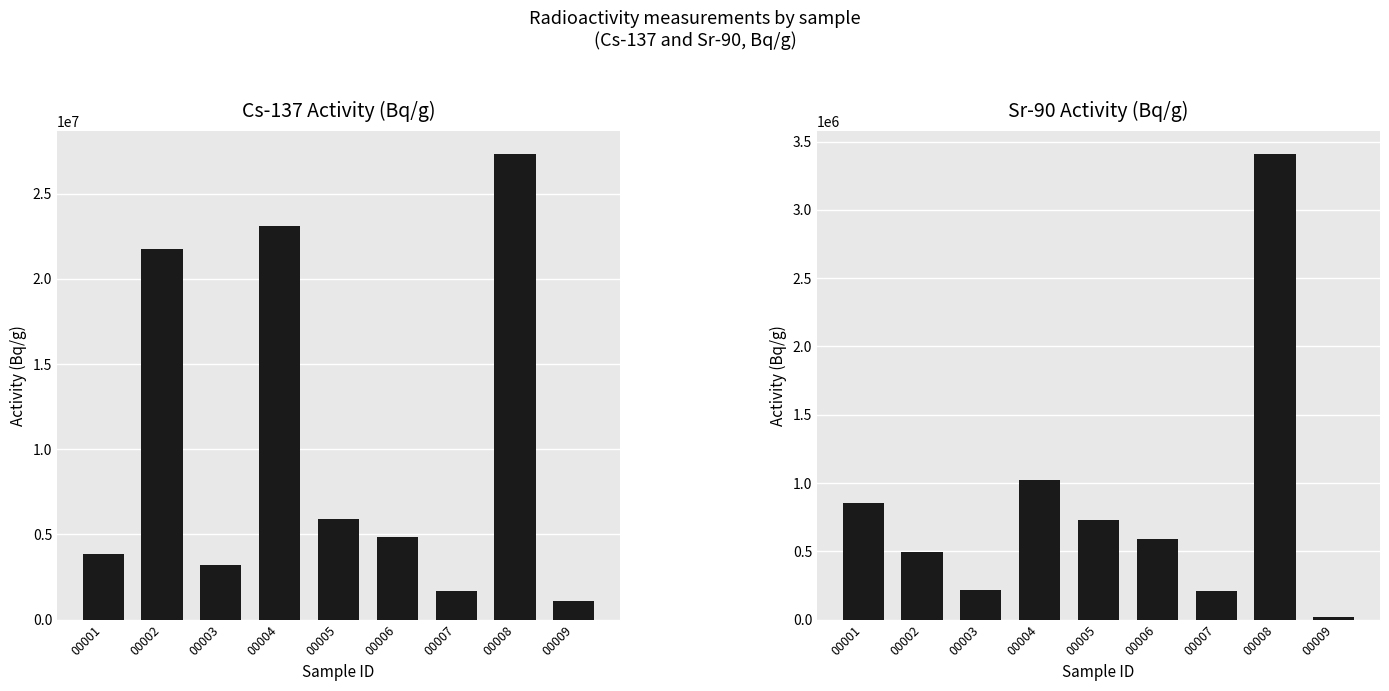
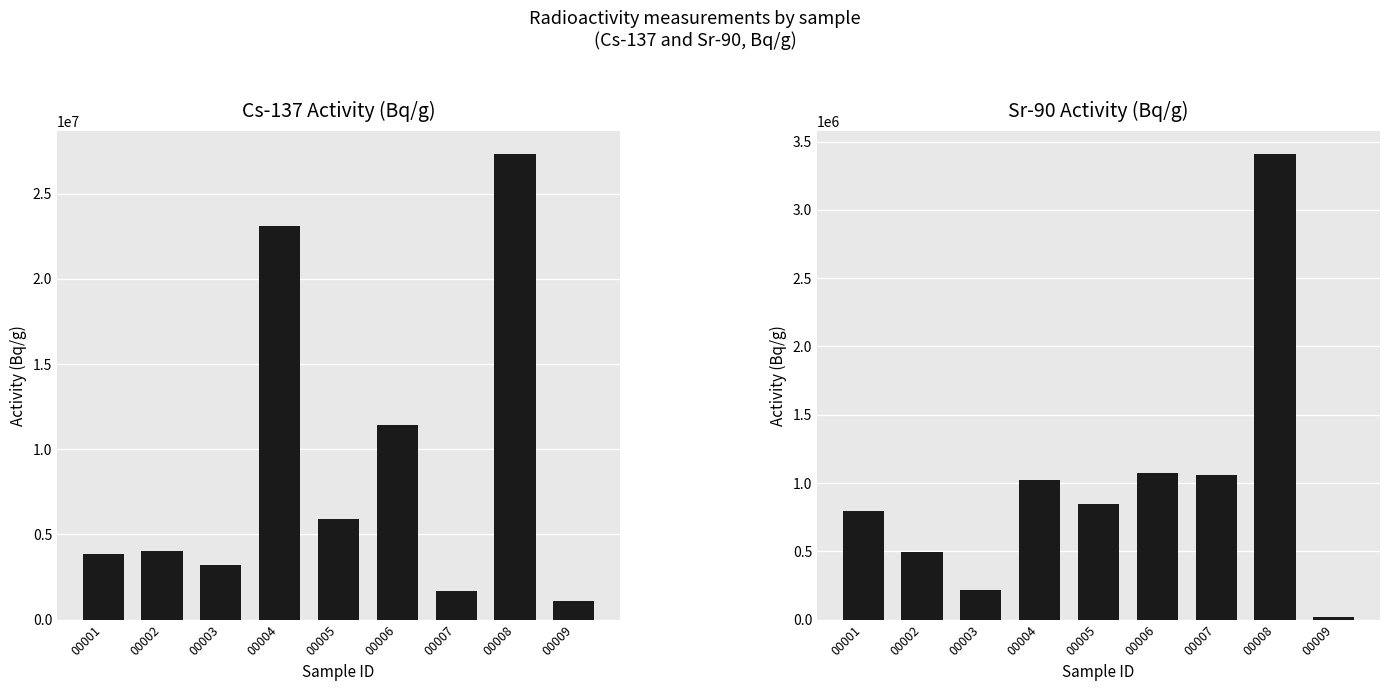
Cs-137 Activity (Bq/g), 00002: 21700000 -> 4000000
Cs-137 Activity (Bq/g), 00006: 4900000 -> 11400000
Sr-90 Activity (Bq/g), 00001: 850000 -> 790000
Sr-90 Activity (Bq/g), 00005: 730000 -> 850000
Sr-90 Activity (Bq/g), 00006: 590000 -> 1080000
Sr-90 Activity (Bq/g), 00007: 210000 -> 1060000
